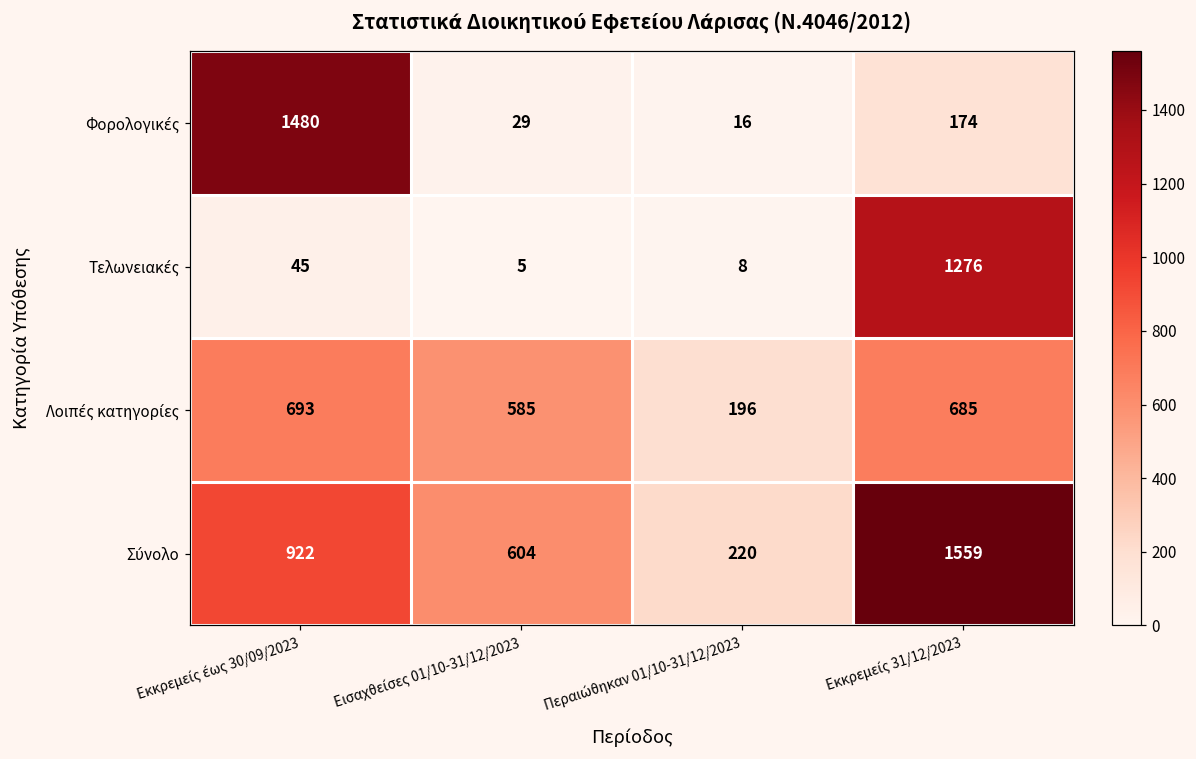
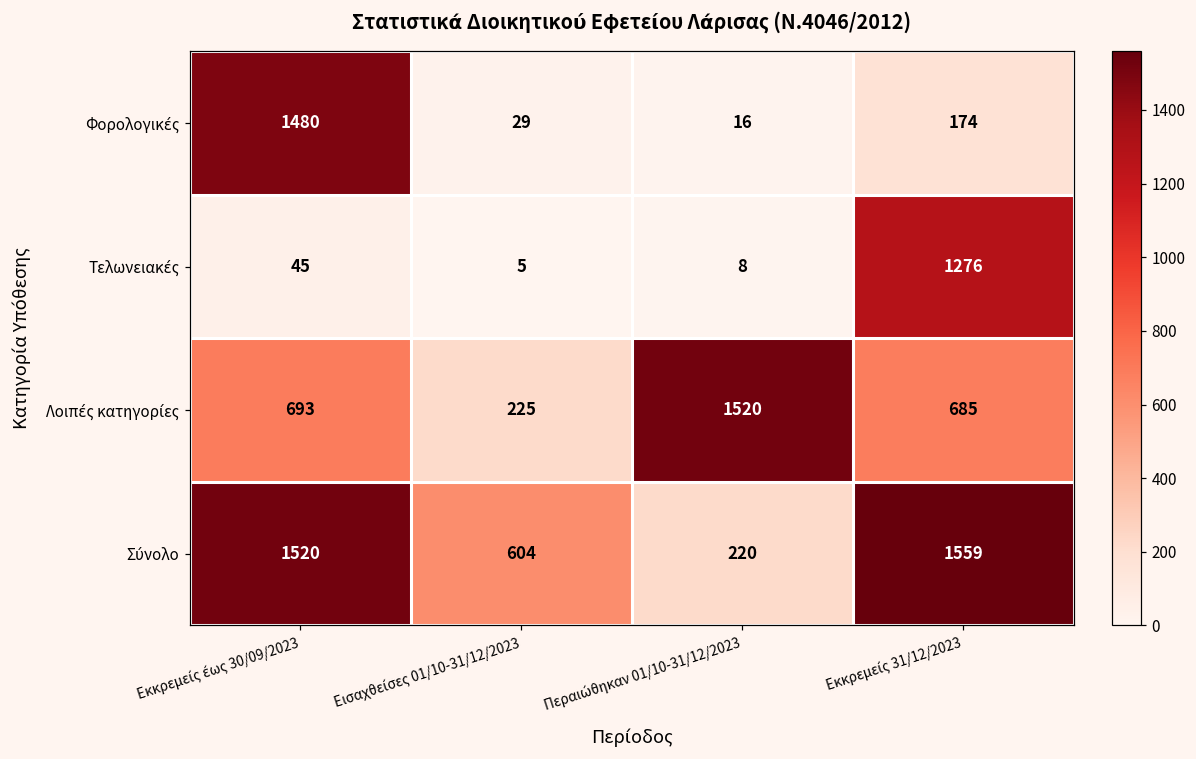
Λοιπές κατηγορίες, Εισαχθείσες 01/10-31/12/2023: 585 -> 225
Λοιπές κατηγορίες, Περαιώθηκαν 01/10-31/12/2023: 196 -> 1520
Σύνολο, Εκκρεμείς έως 30/09/2023: 922 -> 1520
